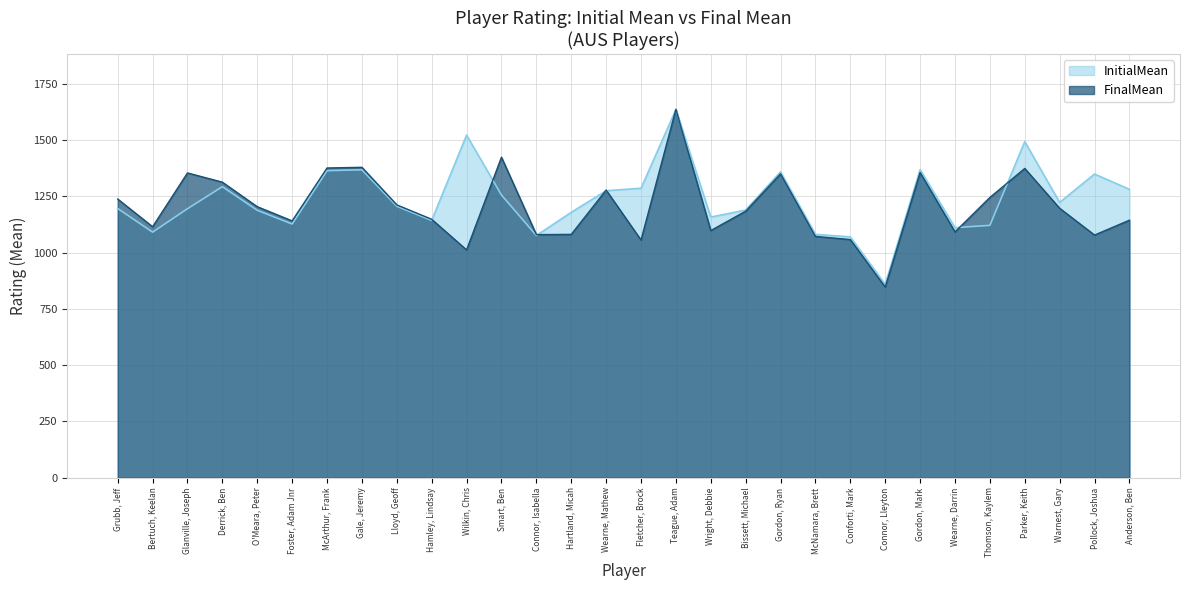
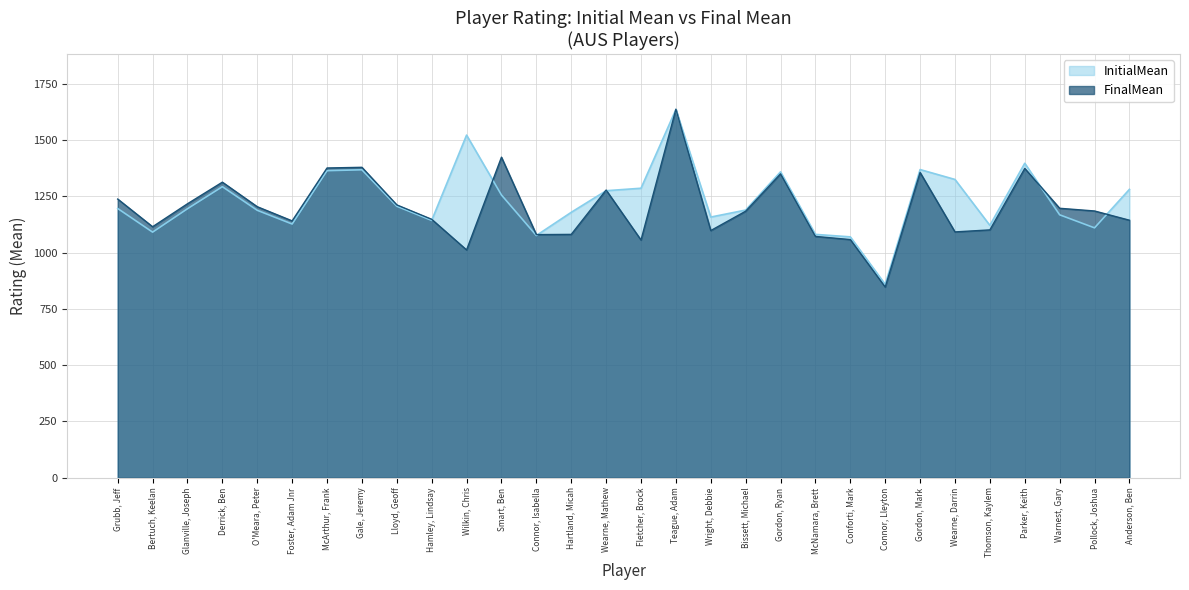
FinalMean, Glanville, Joseph: 1350 -> 1220
InitialMean, Wearne, Darrin: 1110 -> 1330
FinalMean, Thomson, Kaylem: 1250 -> 1100
InitialMean, Parker, Keith: 1490 -> 1400
InitialMean, Warnest, Gary: 1220 -> 1170
InitialMean, Pollock, Joshua: 1350 -> 1110
FinalMean, Pollock, Joshua: 1080 -> 1190
